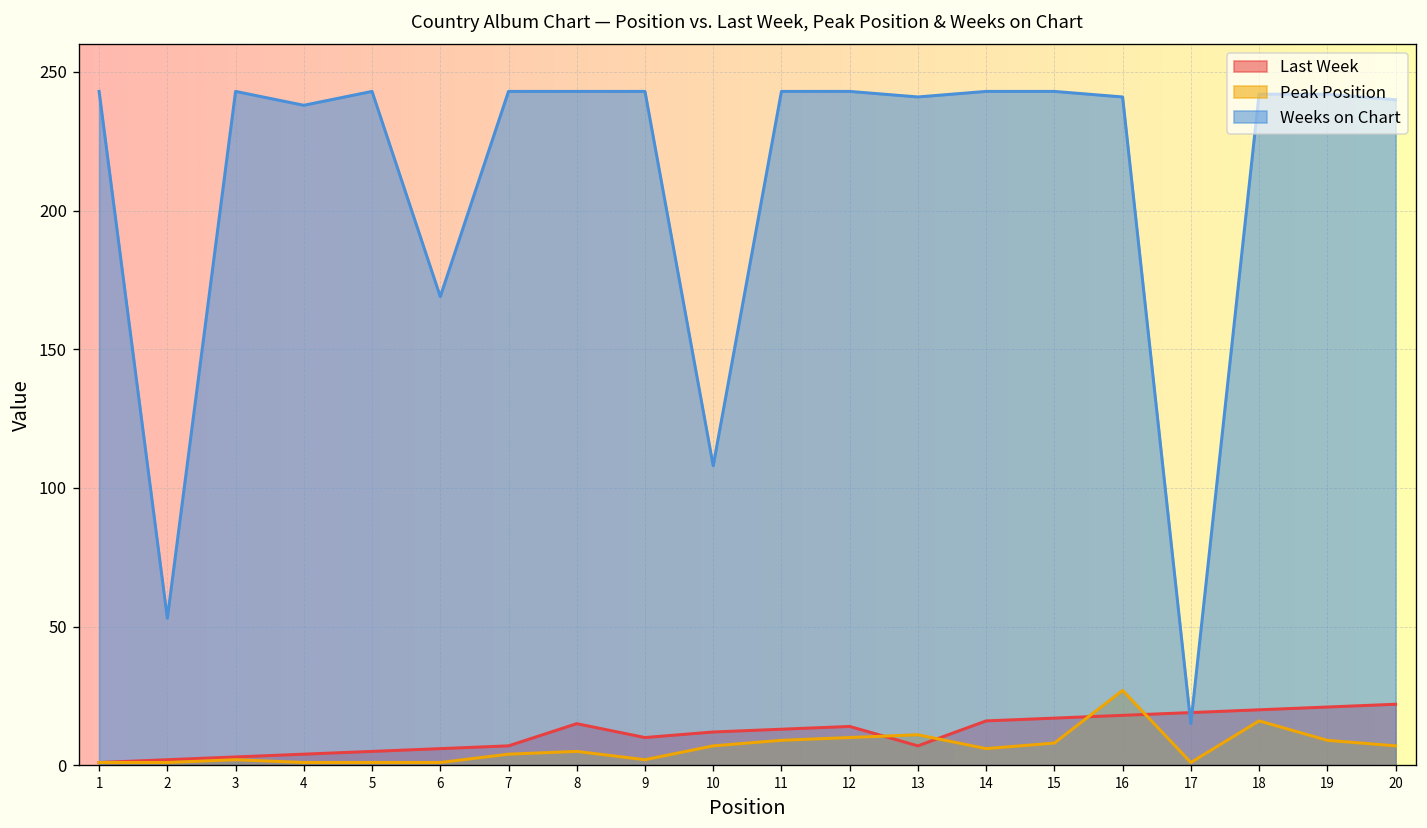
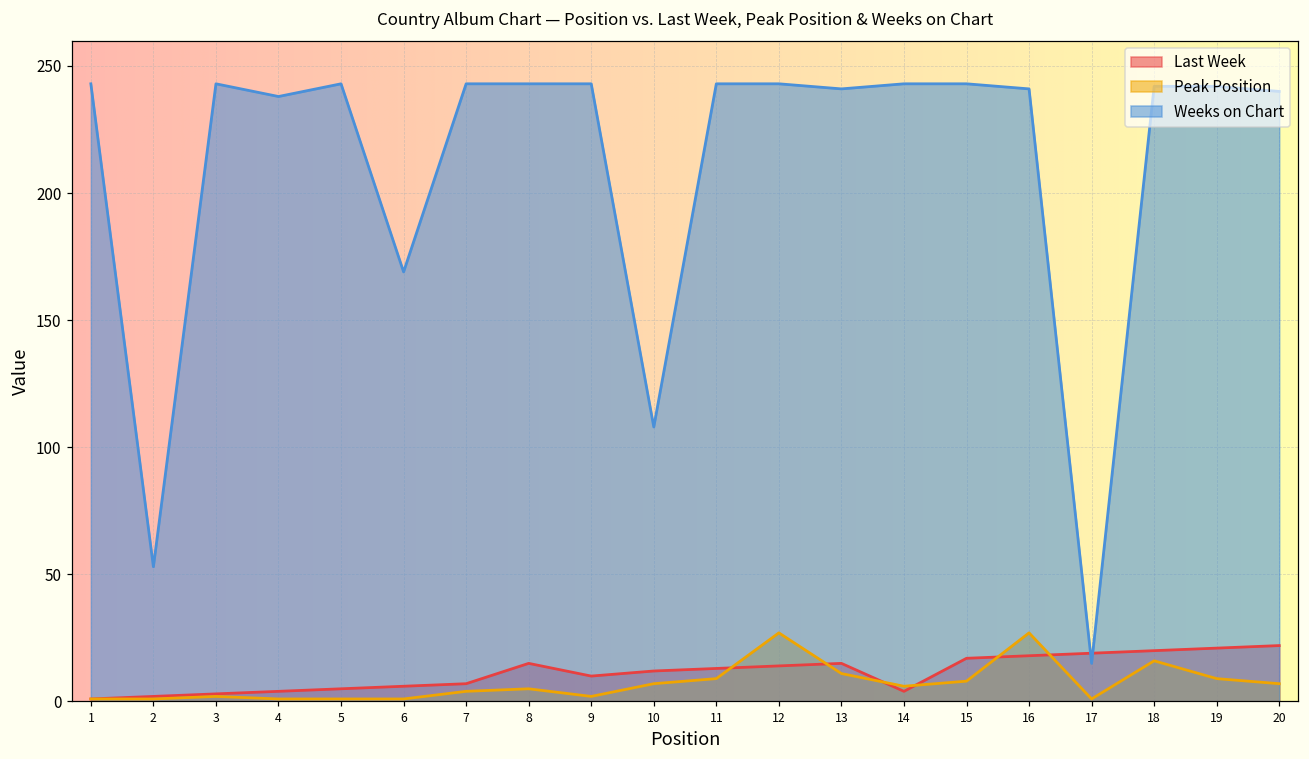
Peak Position, 12: 10 -> 27
Last Week, 13: 7 -> 15
Last Week, 14: 16 -> 4
